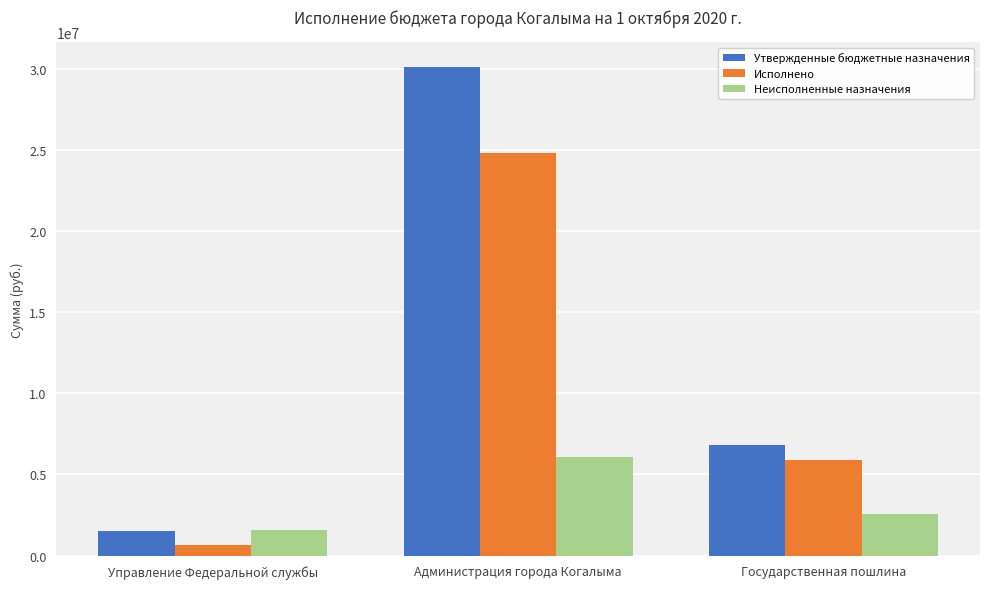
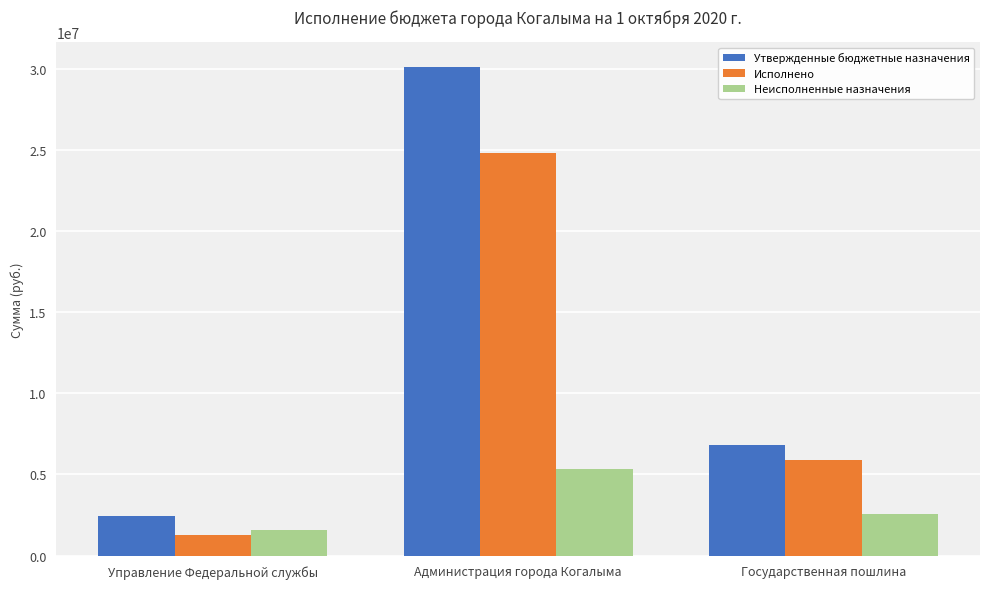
Утвержденные бюджетные назначения, Управление Федеральной службы: 1500000 -> 2400000
Исполнено, Управление Федеральной службы: 600000 -> 1300000
Неисполненные назначения, Администрация города Когалыма: 6100000 -> 5300000
